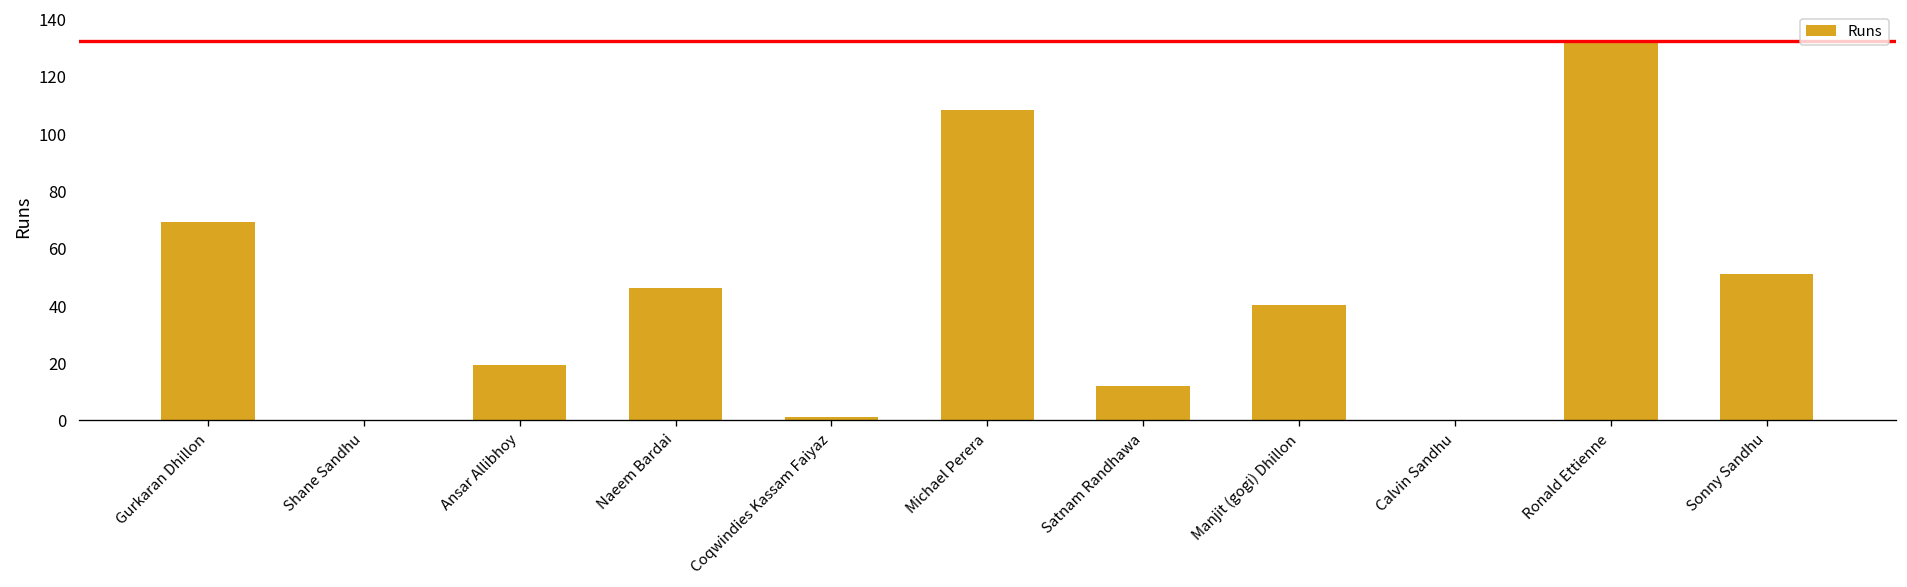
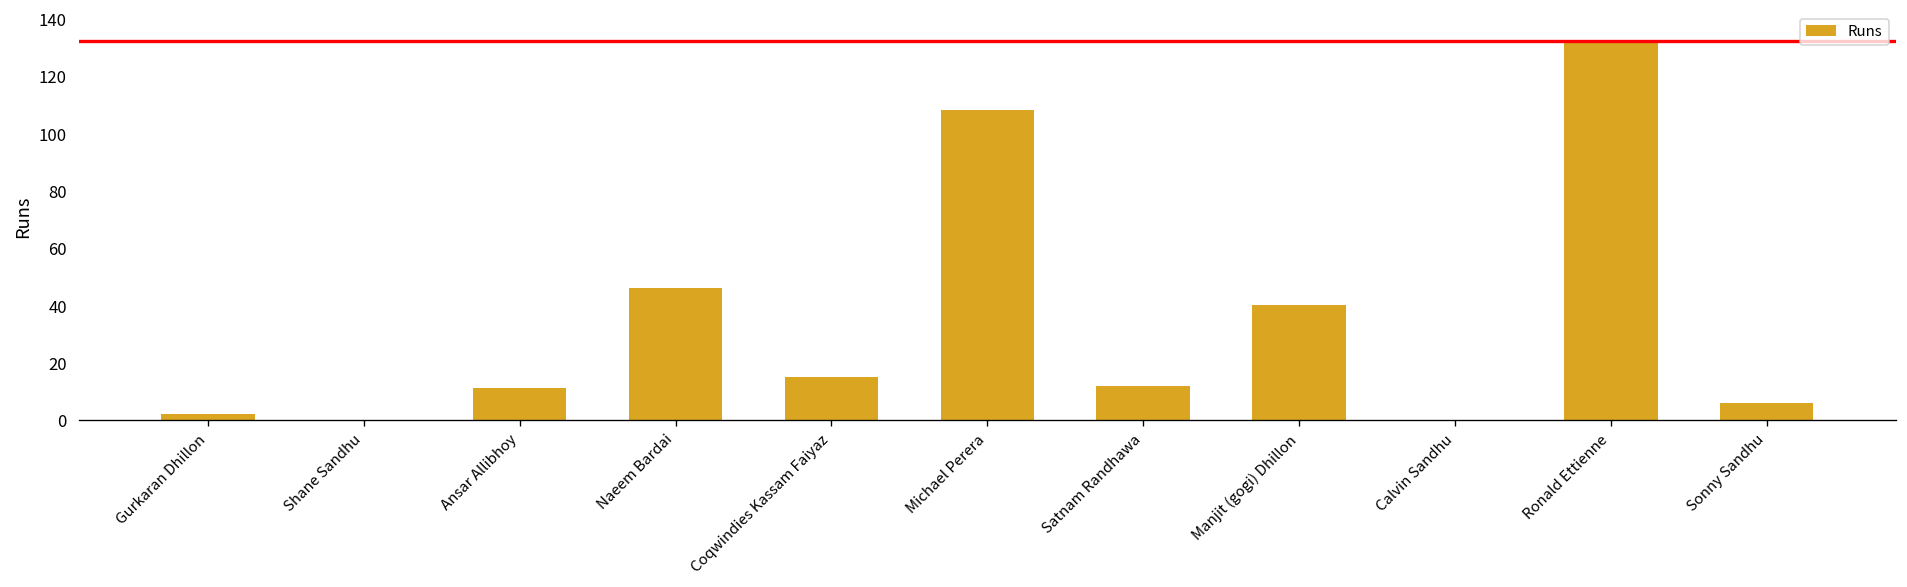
Gurkaran Dhillon: 69 -> 2
Ansar Allibhoy: 19 -> 11
Coqwindies Kassam Faiyaz: 1 -> 15
Sonny Sandhu: 51 -> 6
